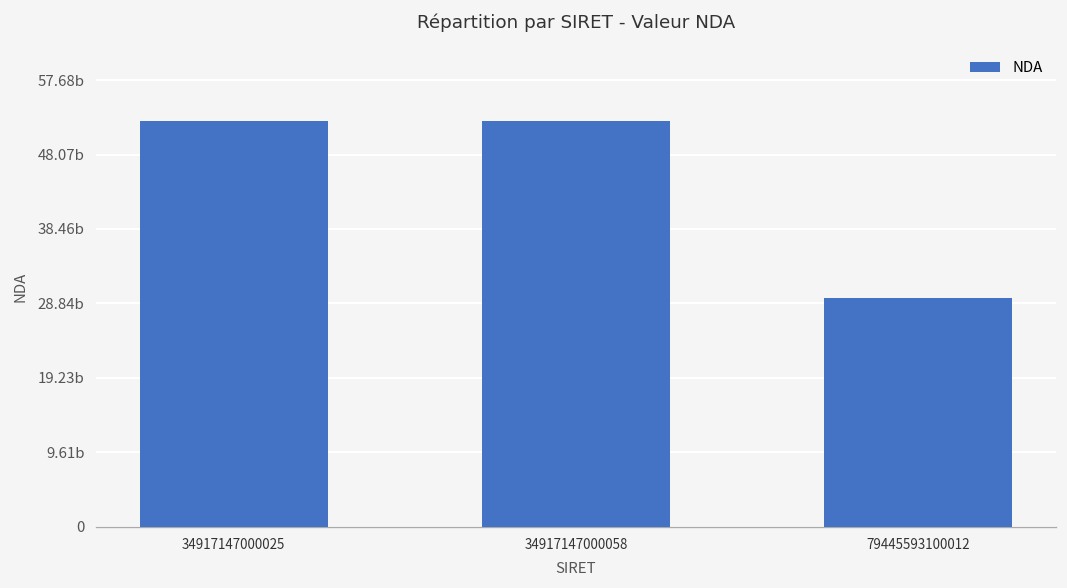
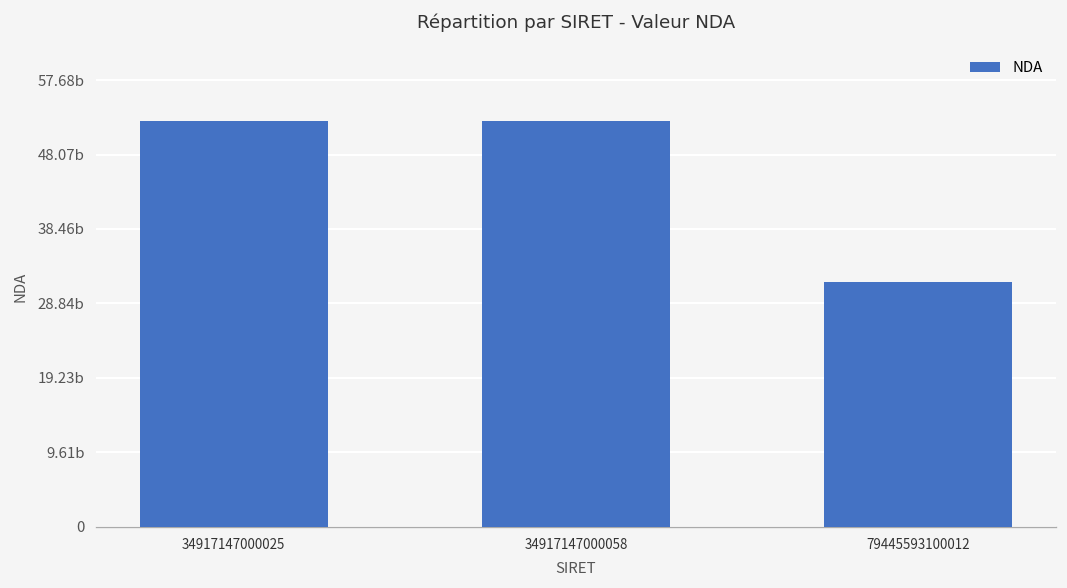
79445593100012: 30b -> 32b
